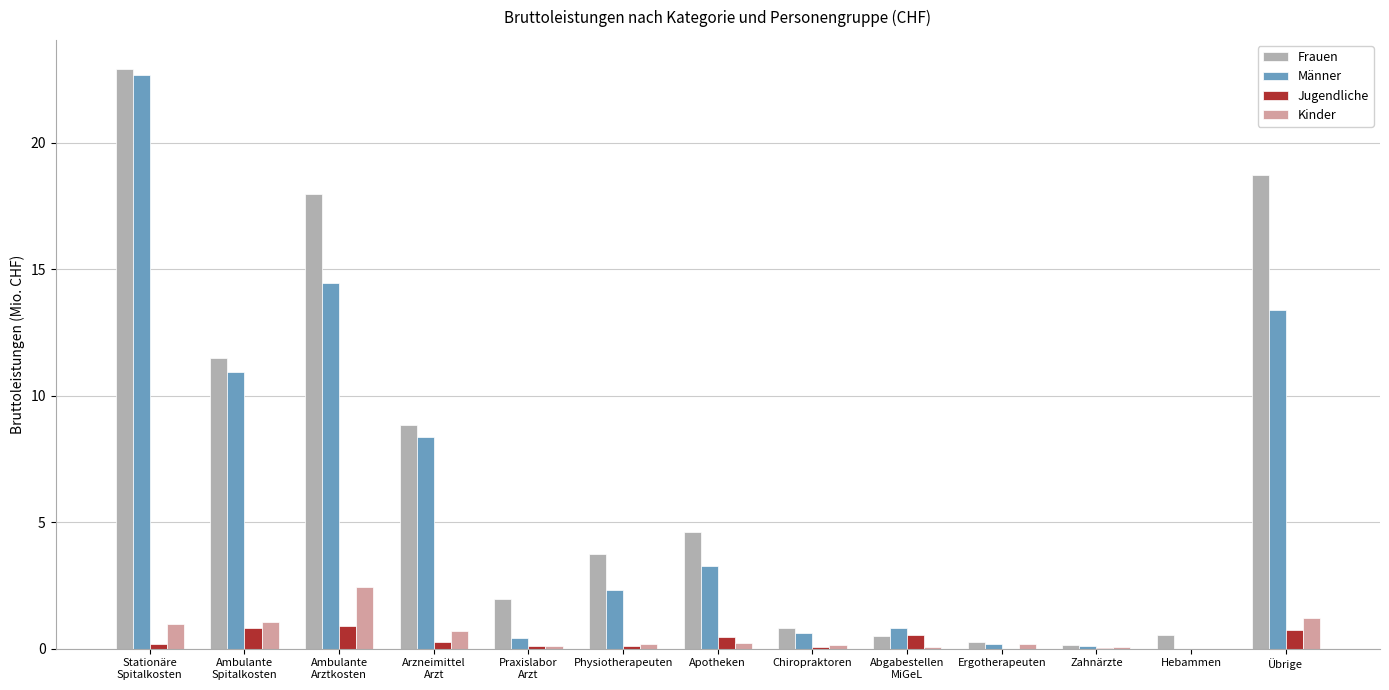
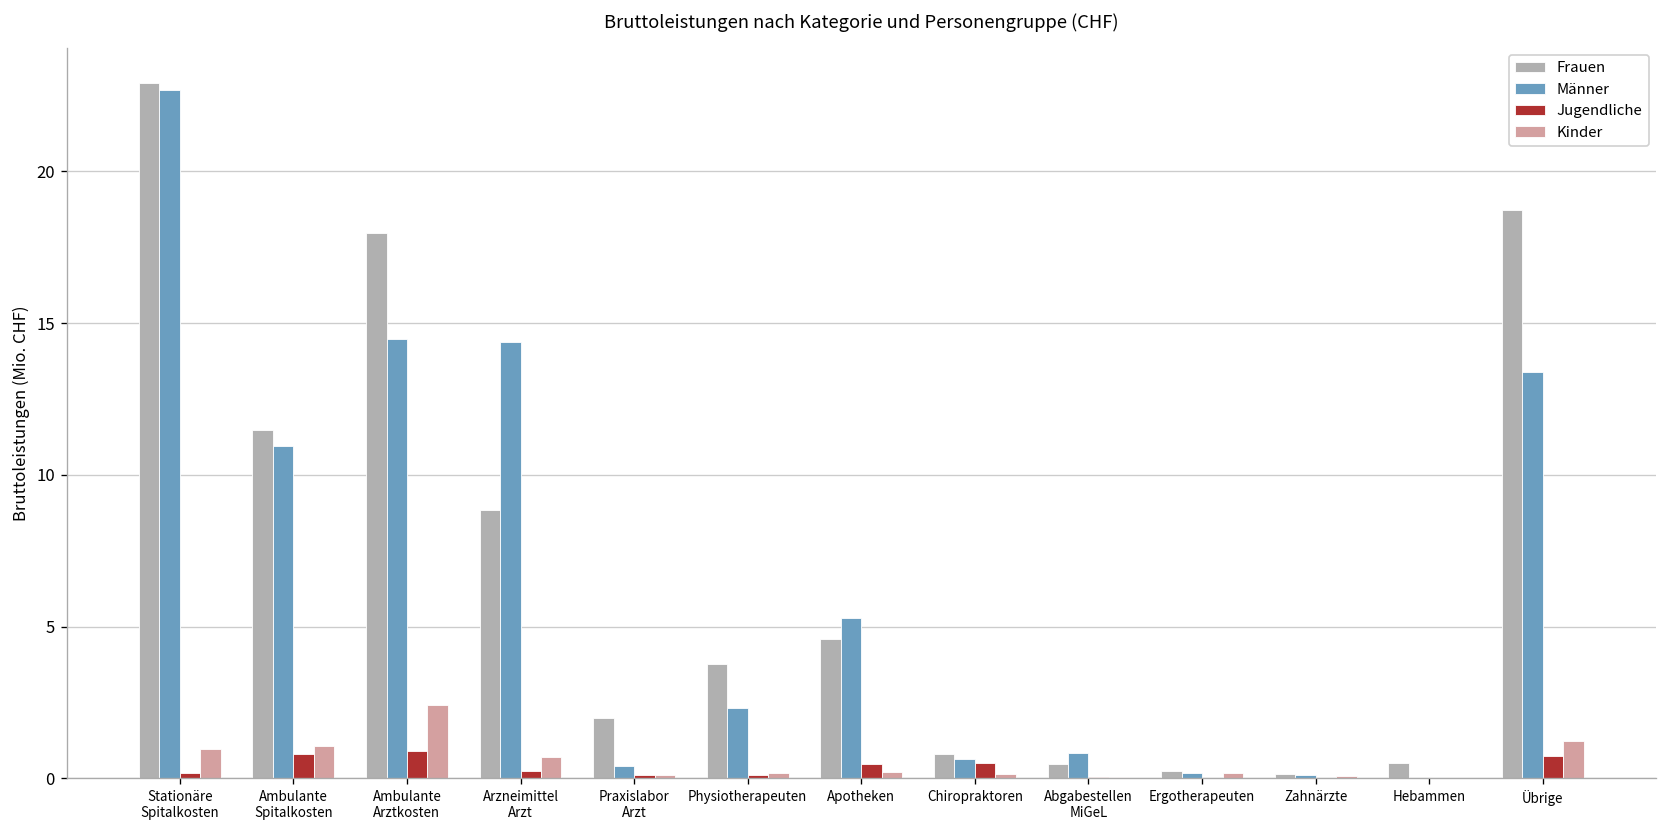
Männer, Arzneimittel Arzt: 8.4 -> 14.4
Männer, Apotheken: 3.3 -> 5.3
Jugendliche, Chiropraktoren: 0.1 -> 0.5
Jugendliche, Abgabestellen MiGeL: 0.5 -> 0.0
